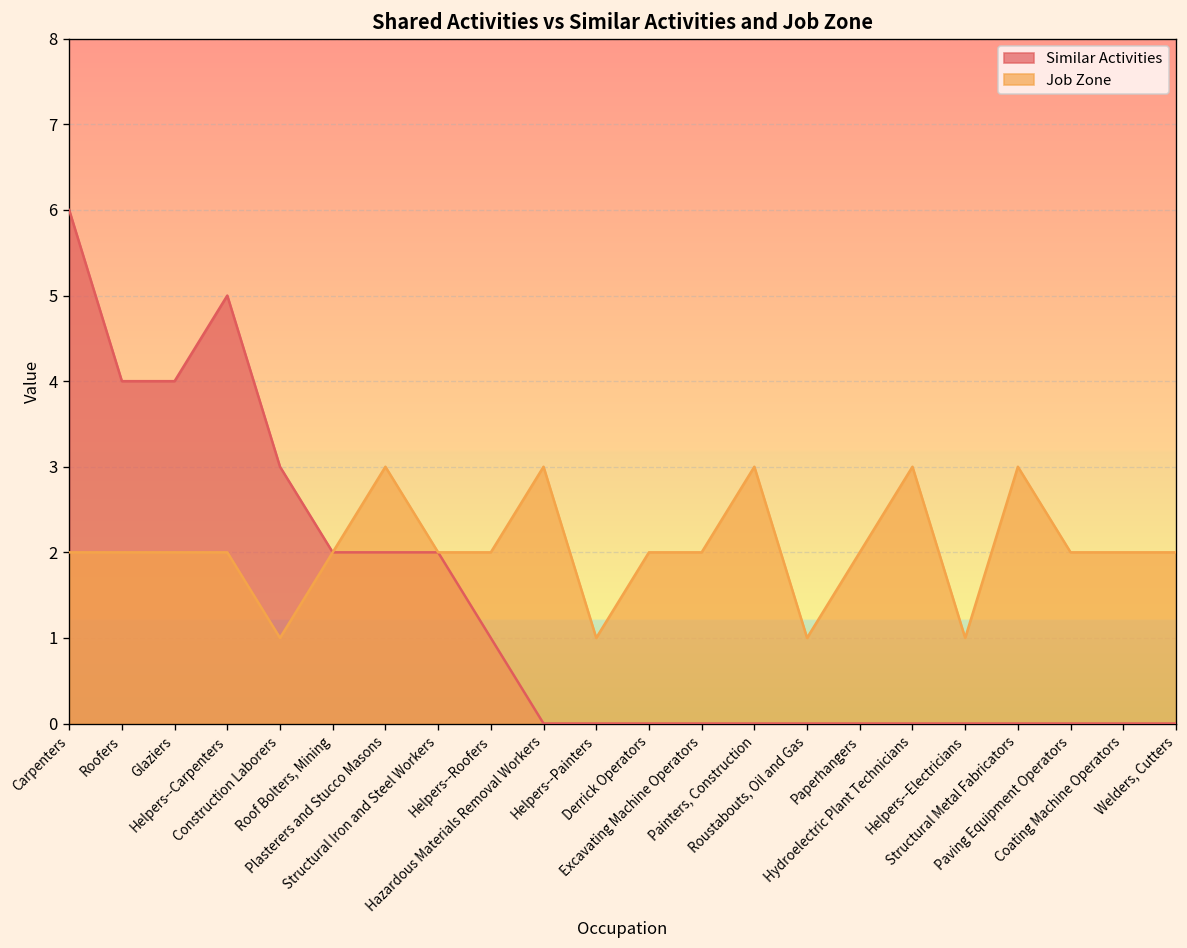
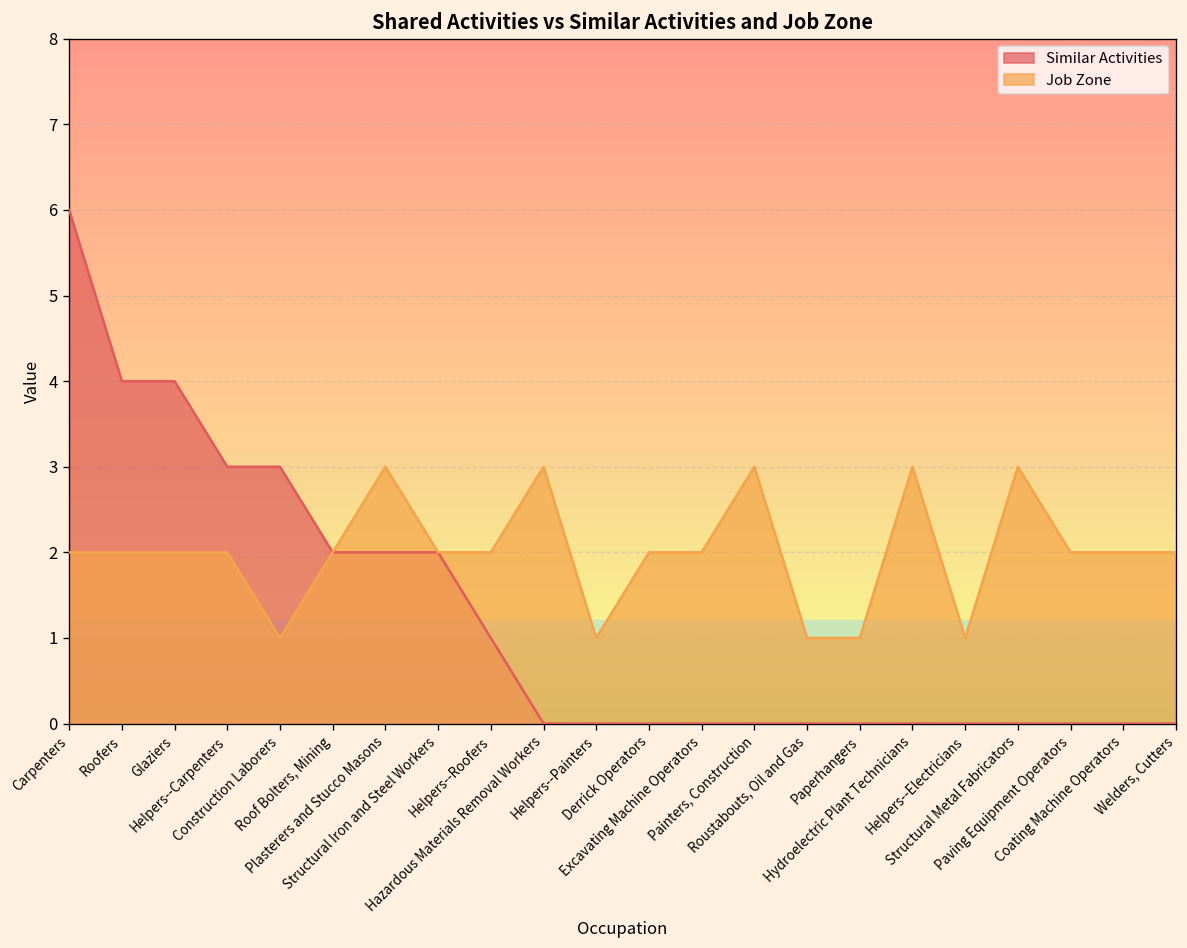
Similar Activities, Helpers--Carpenters: 5 -> 3
Job Zone, Paperhangers: 2 -> 1
